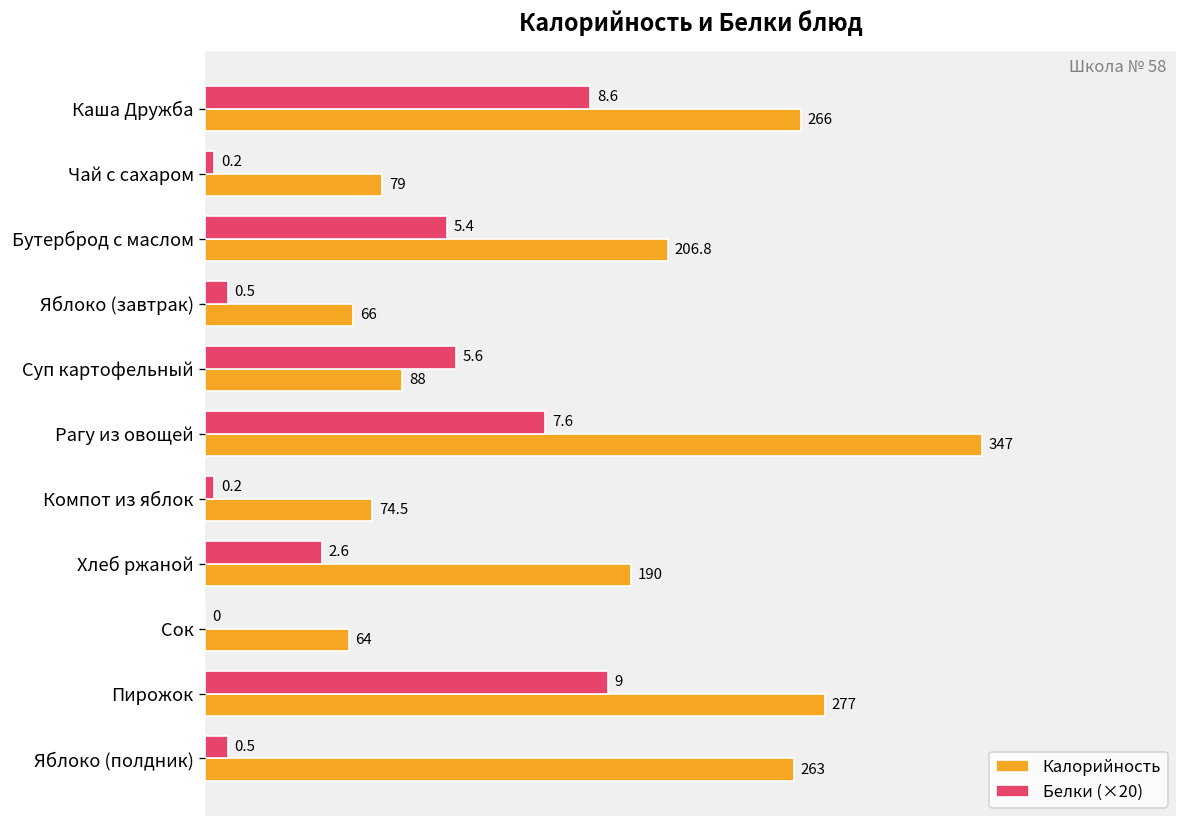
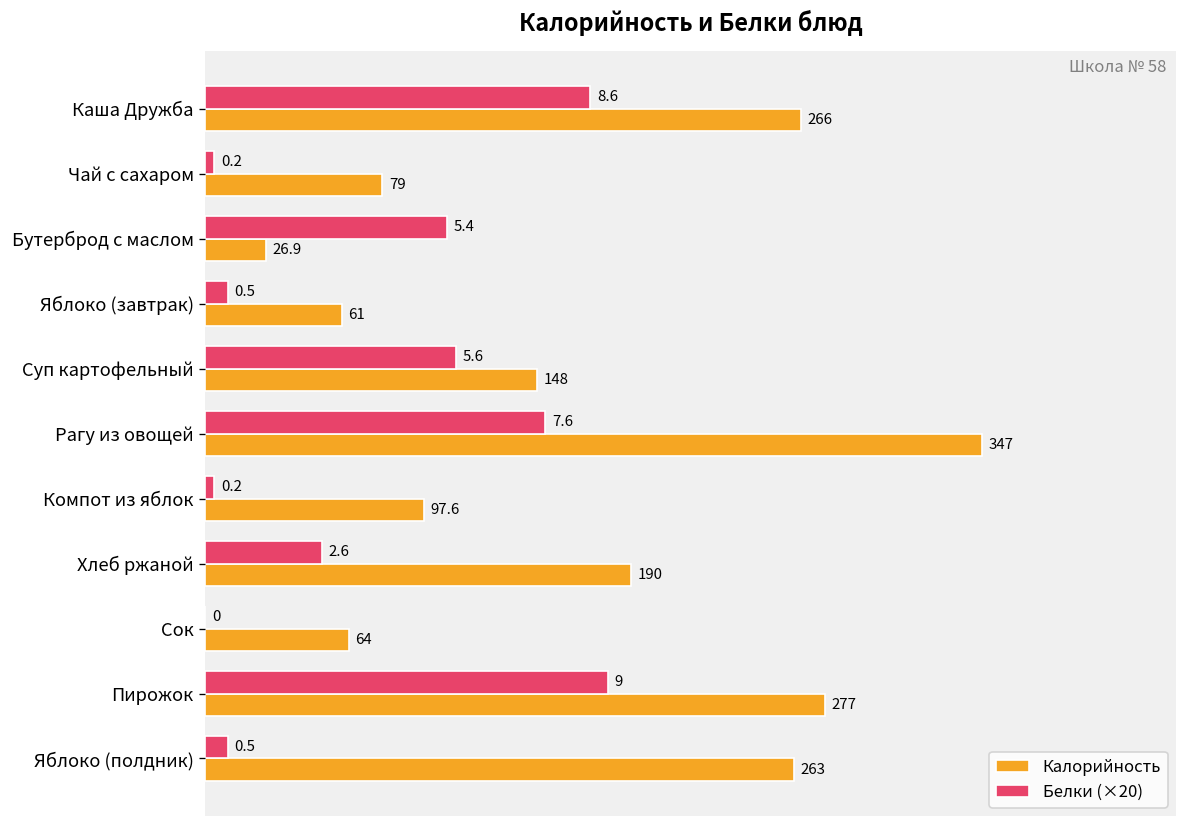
Калорийность, Бутерброд с маслом: 206.8 -> 26.9
Калорийность, Яблоко (завтрак): 66 -> 61
Калорийность, Суп картофельный: 88 -> 148
Калорийность, Компот из яблок: 74.5 -> 97.6
